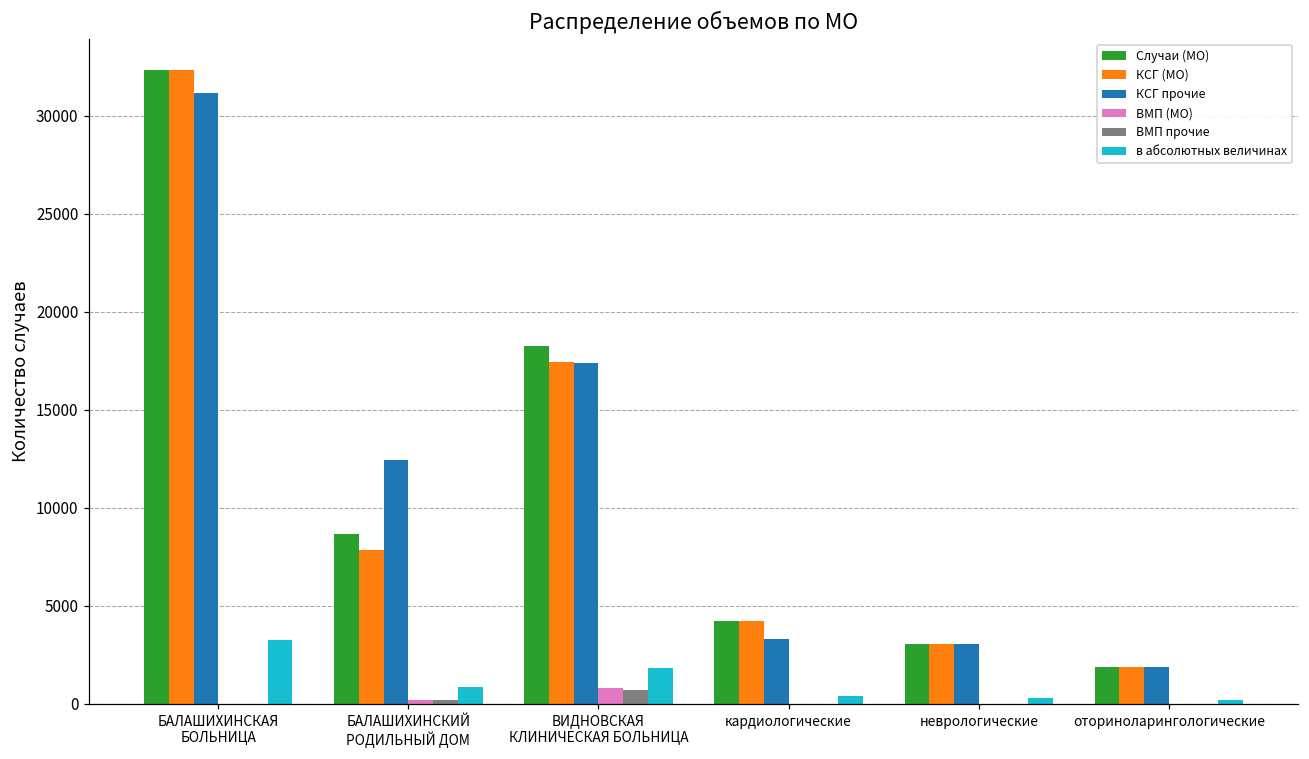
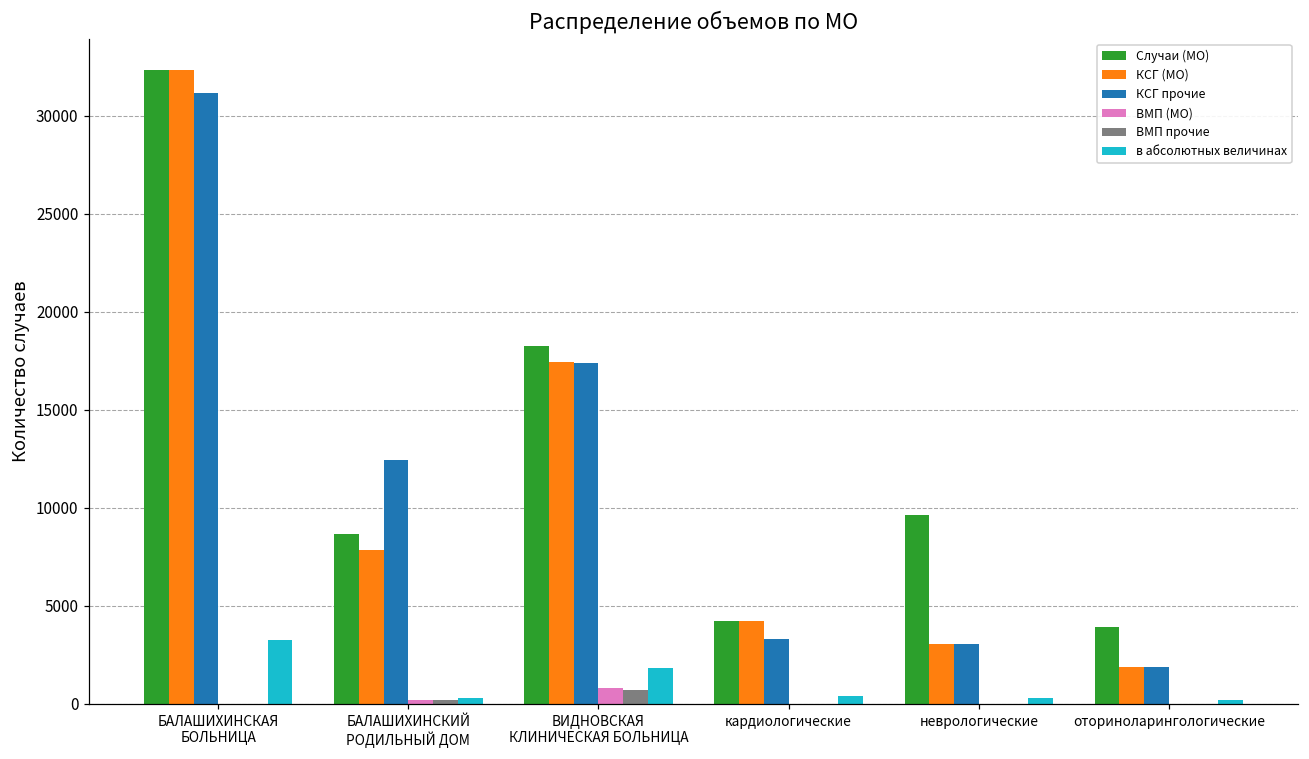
в абсолютных величинах, БАЛАШИХИНСКИЙ РОДИЛЬНЫЙ ДОМ: 900 -> 300
Случаи (МО), неврологические: 3000 -> 9600
Случаи (МО), оториноларингологические: 1900 -> 3900
